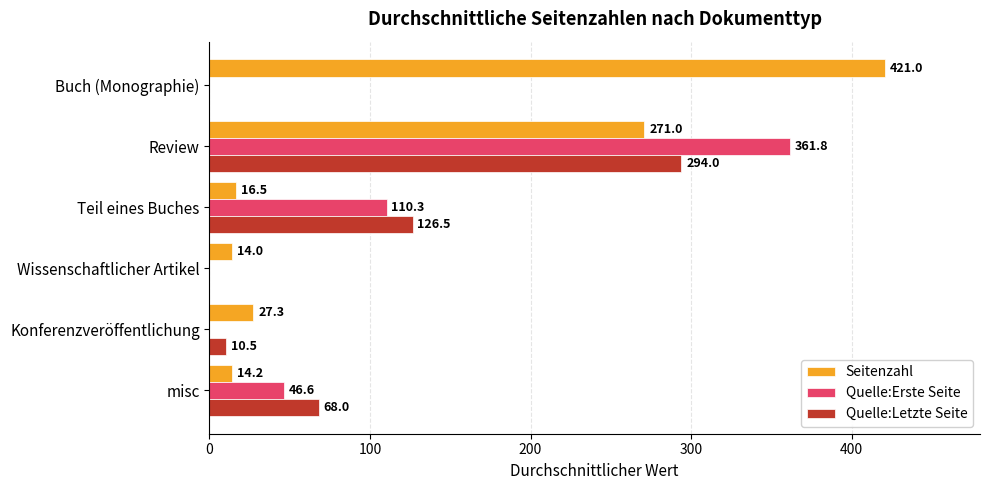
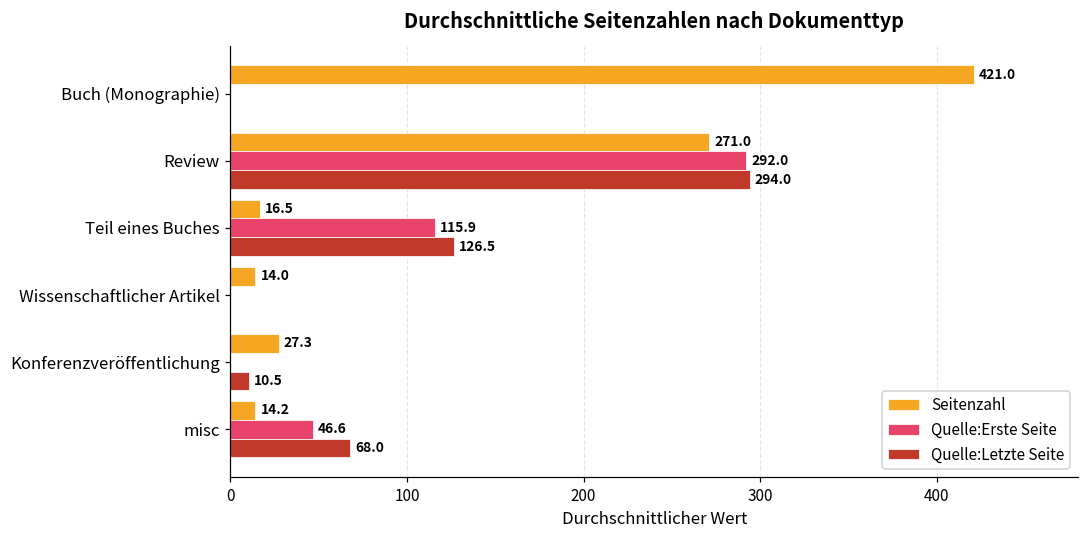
Quelle:Erste Seite, Review: 361.8 -> 292.0
Quelle:Erste Seite, Teil eines Buches: 110.3 -> 115.9
